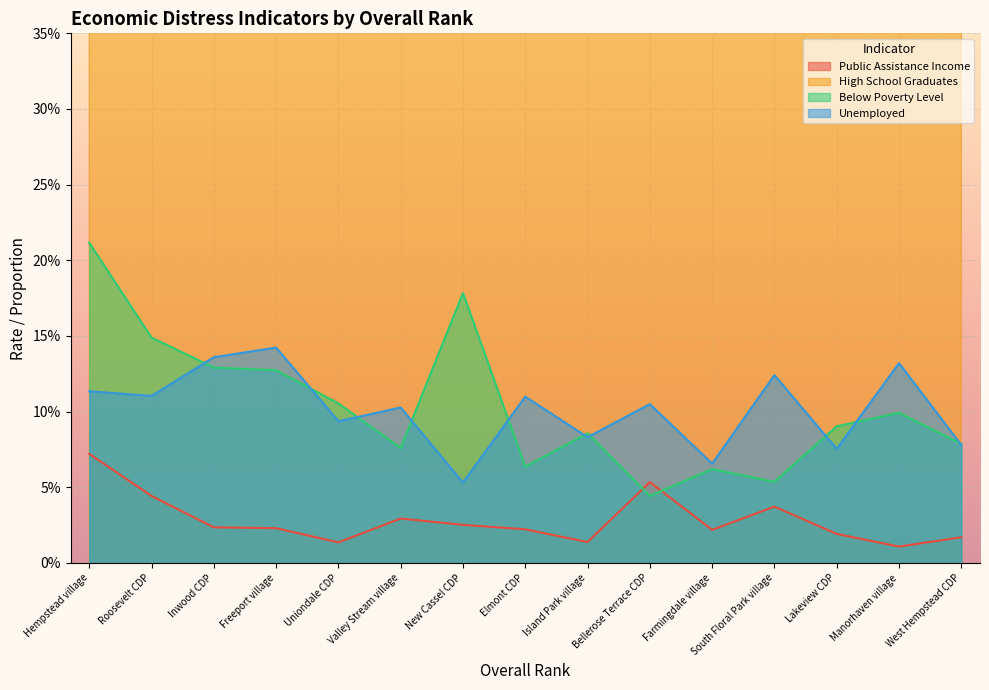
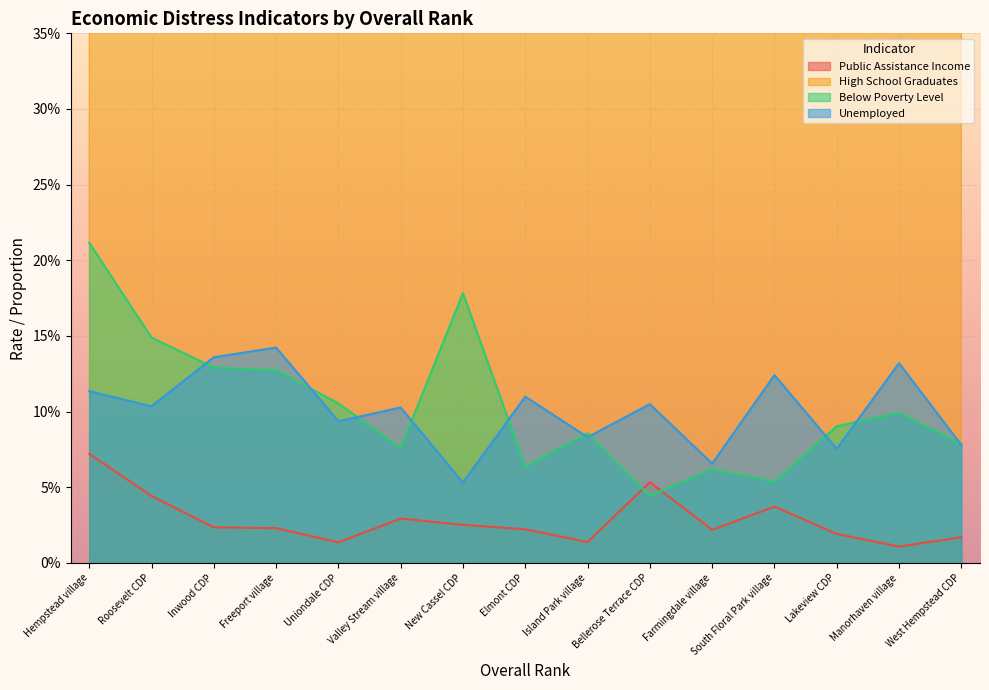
Unemployed, Roosevelt CDP: 11.0% -> 10.4%
